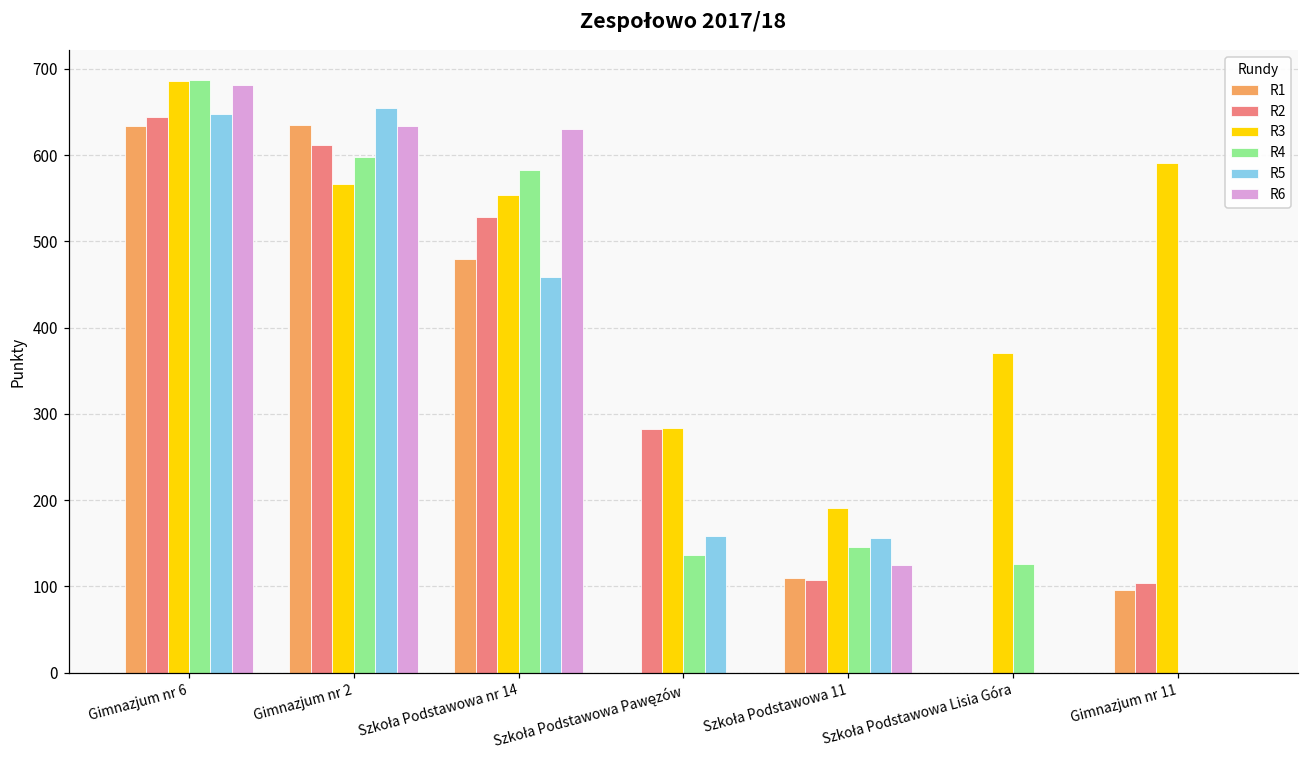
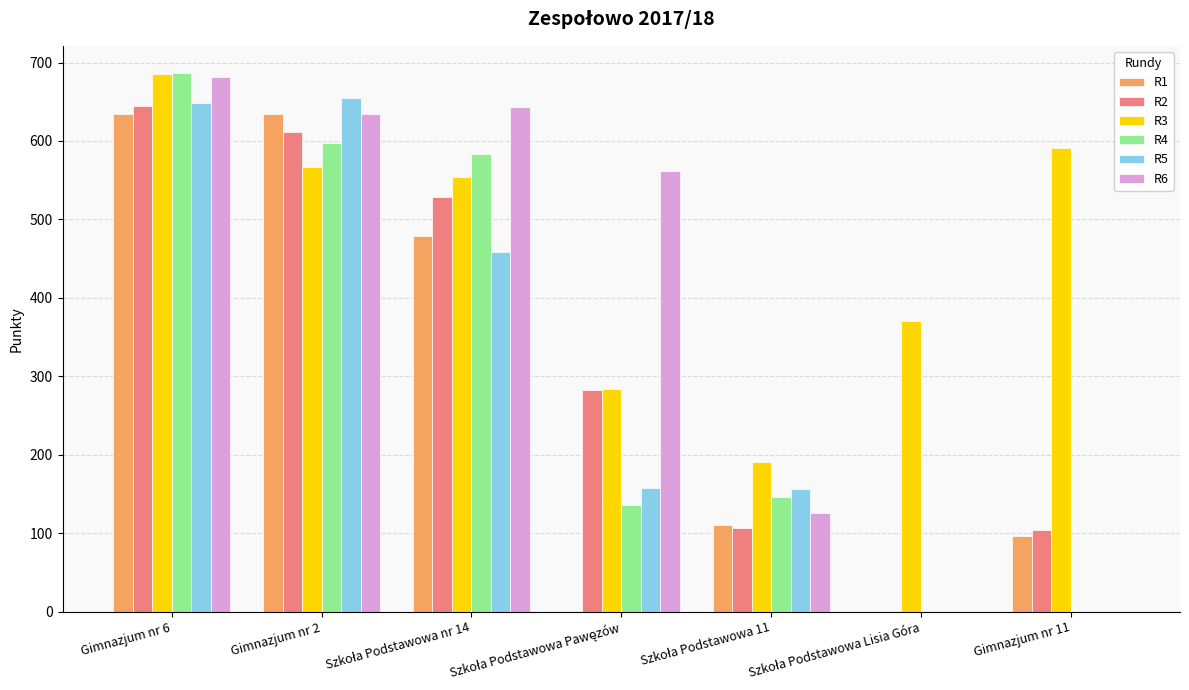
R6, Szkoła Podstawowa nr 14: 630 -> 640
R6, Szkoła Podstawowa Pawęzów: 0 -> 560
R4, Szkoła Podstawowa Lisia Góra: 130 -> 0
